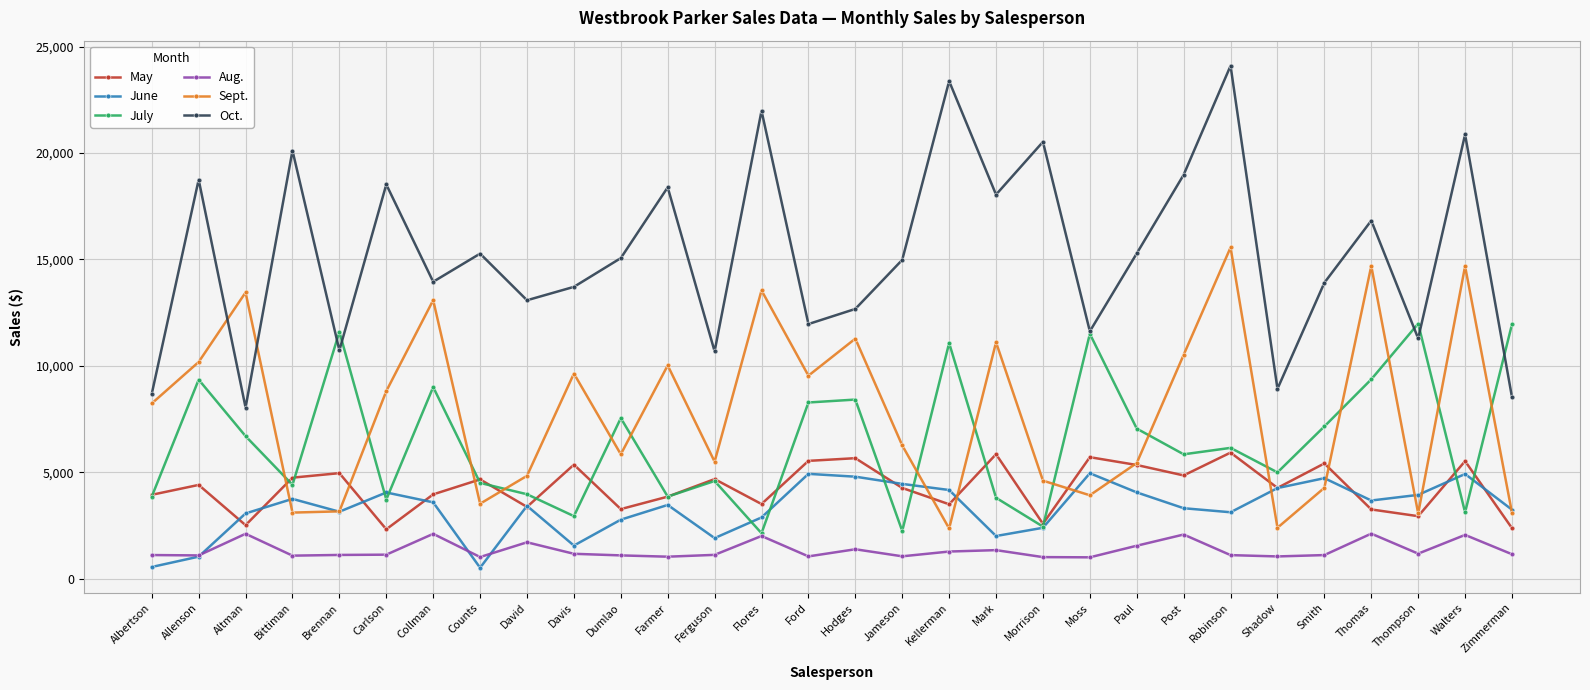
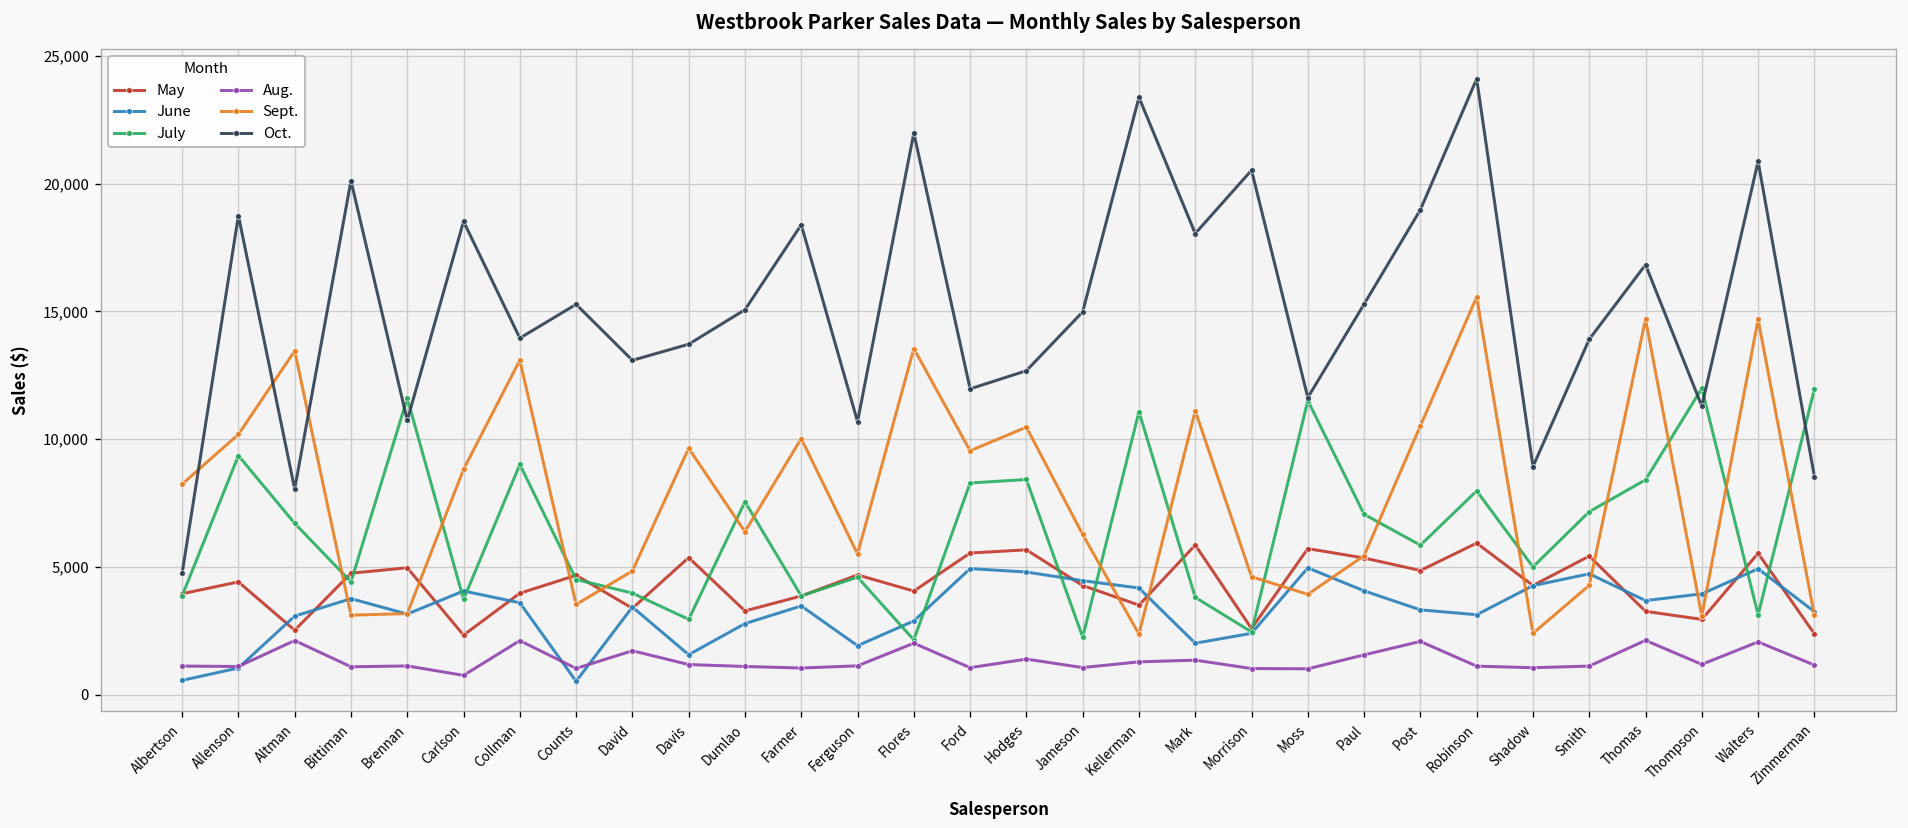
Oct., Albertson: 8,700 -> 4,700
Aug., Carlson: 1,100 -> 800
Sept., Dumlao: 5,900 -> 6,400
May, Flores: 3,500 -> 4,100
Sept., Hodges: 11,300 -> 10,500
July, Robinson: 6,200 -> 8,000
July, Thomas: 9,400 -> 8,400
